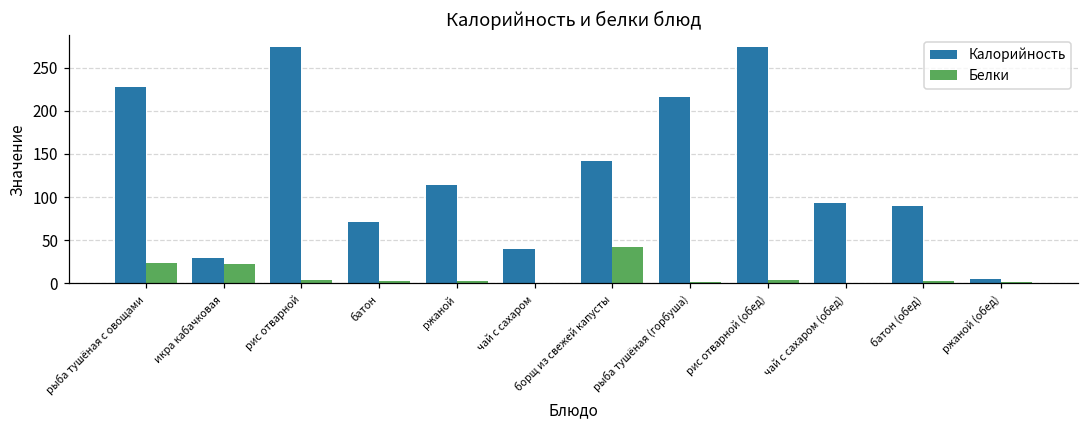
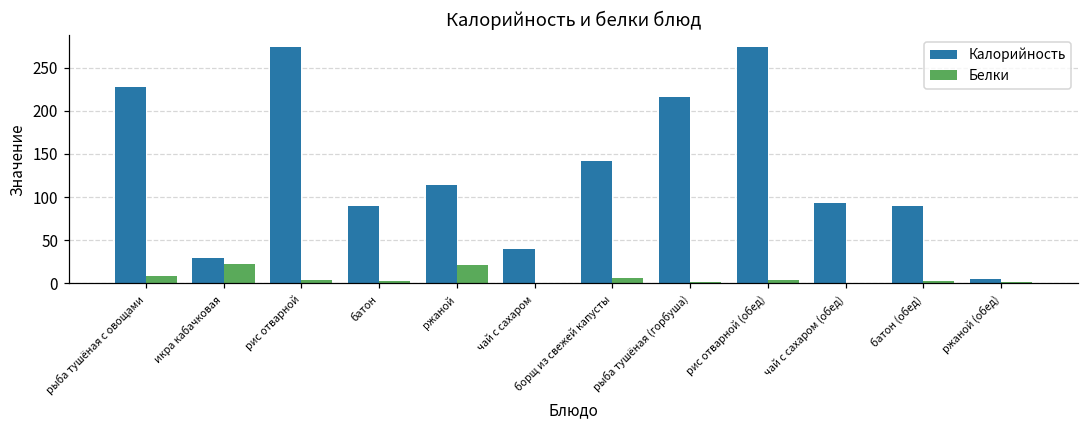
Белки, рыба тушёная с овощами: 20 -> 10
Калорийность, батон: 70 -> 90
Белки, ржаной: 0 -> 20
Белки, борщ из свежей капусты: 40 -> 10
